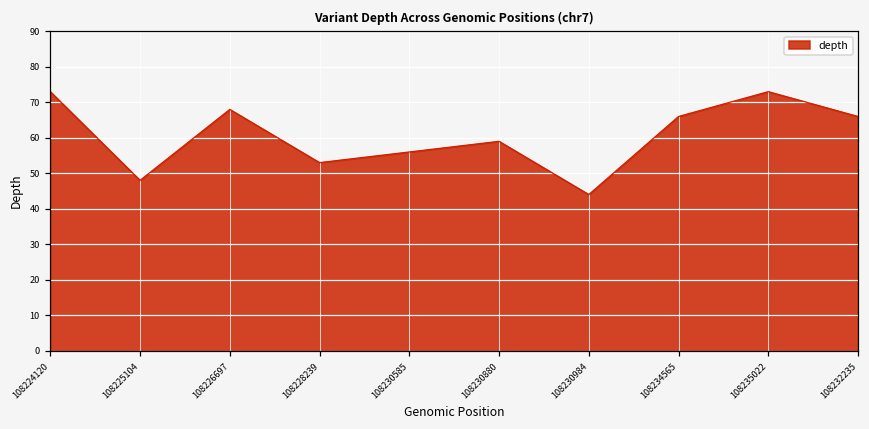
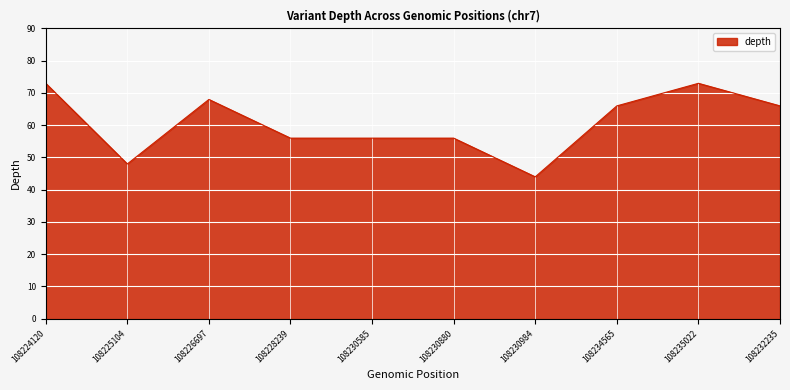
108228239: 53 -> 56
108230880: 59 -> 56
